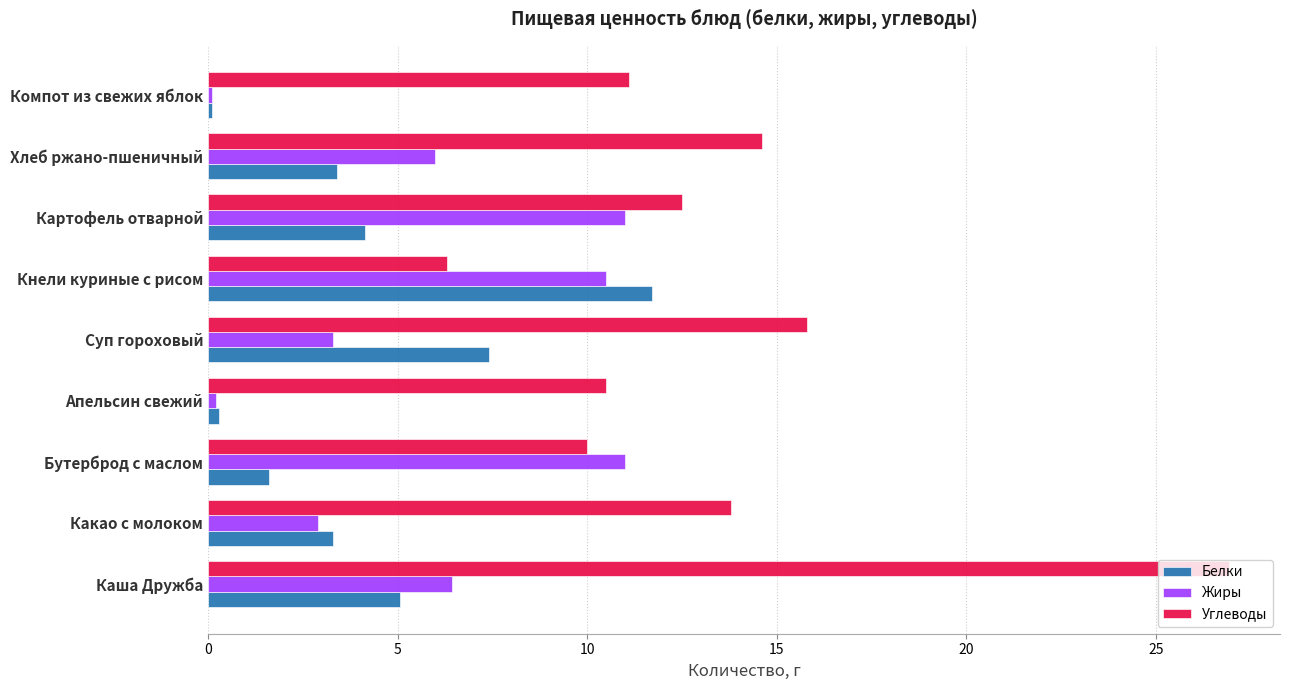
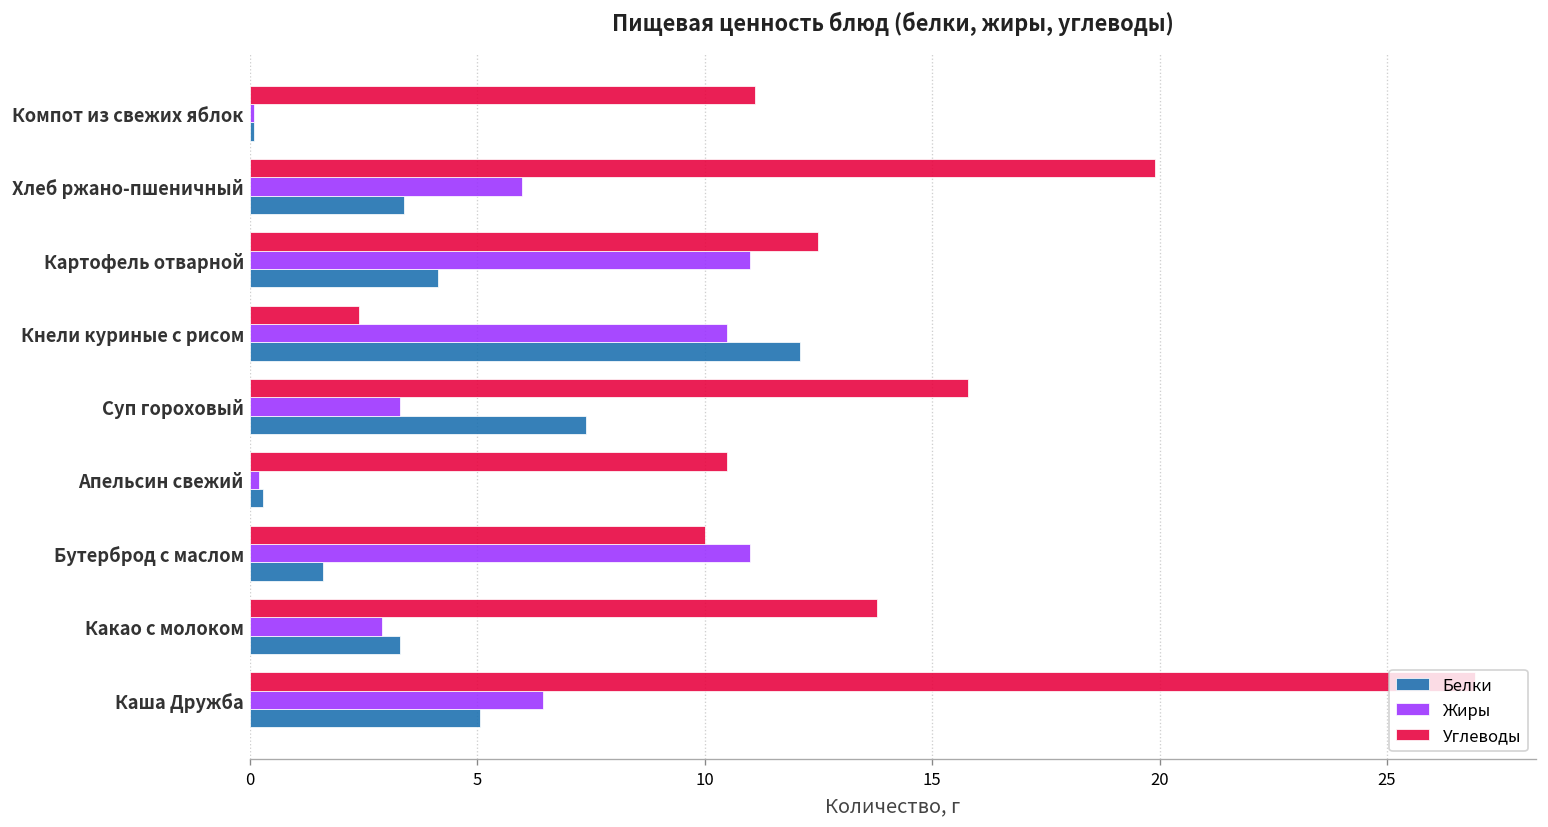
Углеводы, Хлеб ржано-пшеничный: 14.6 -> 19.9
Углеводы, Кнели куриные с рисом: 6.3 -> 2.4
Белки, Кнели куриные с рисом: 11.7 -> 12.1
